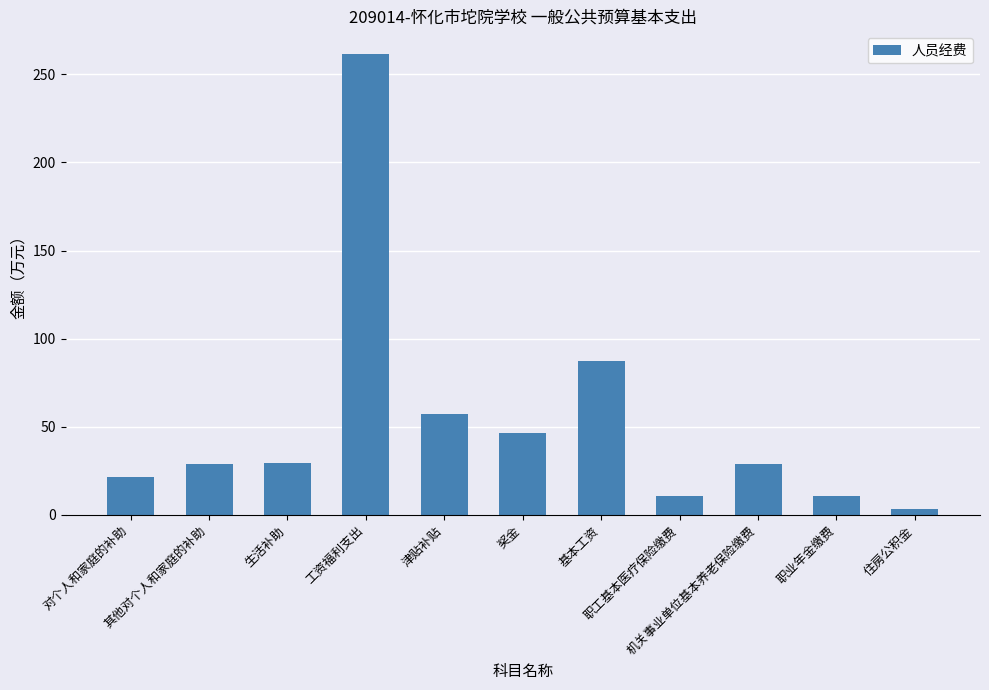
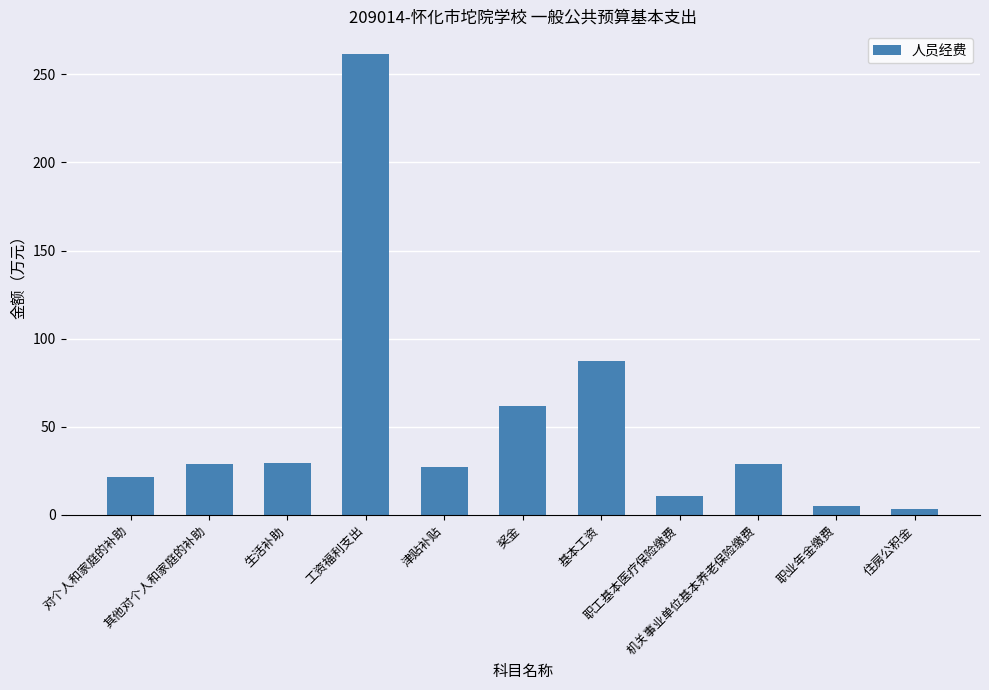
津贴补贴: 57 -> 27
奖金: 46 -> 62
职业年金缴费: 11 -> 5
